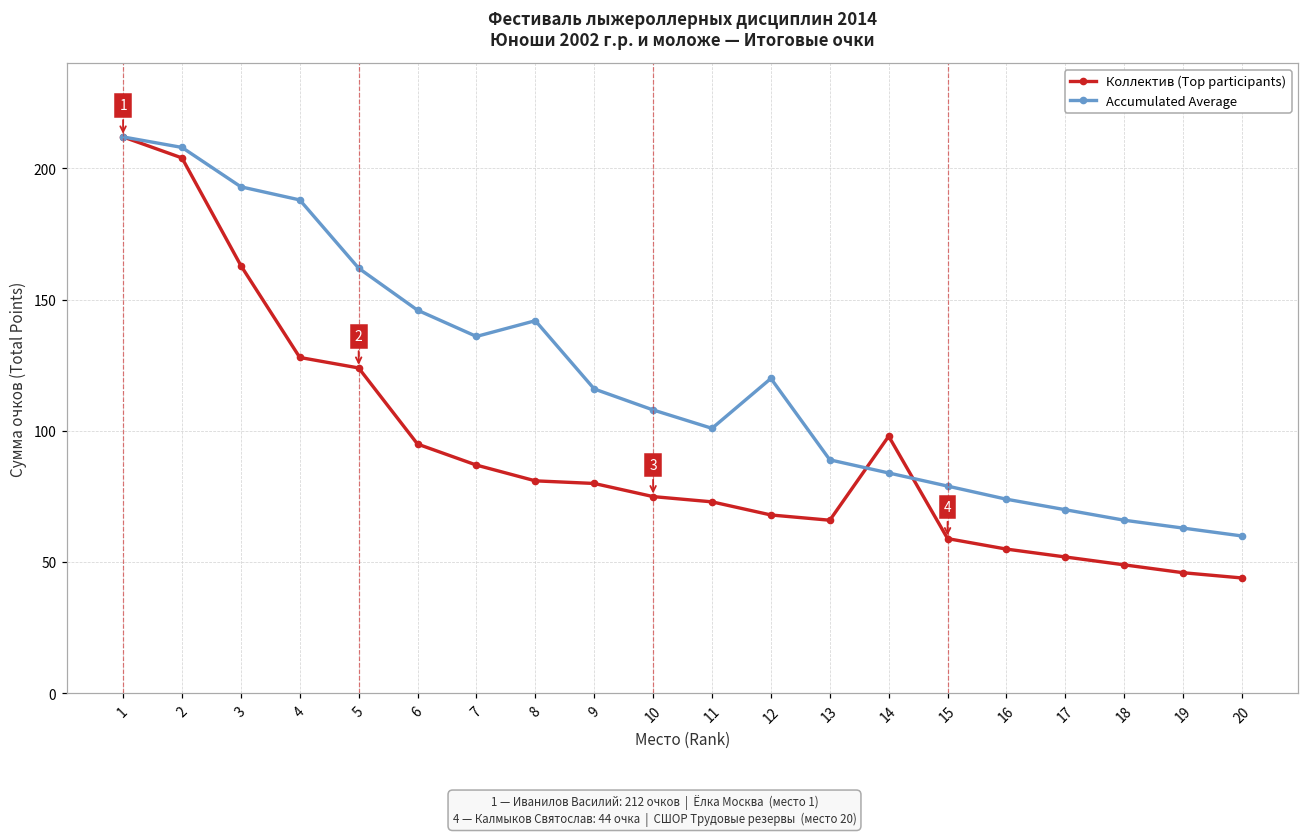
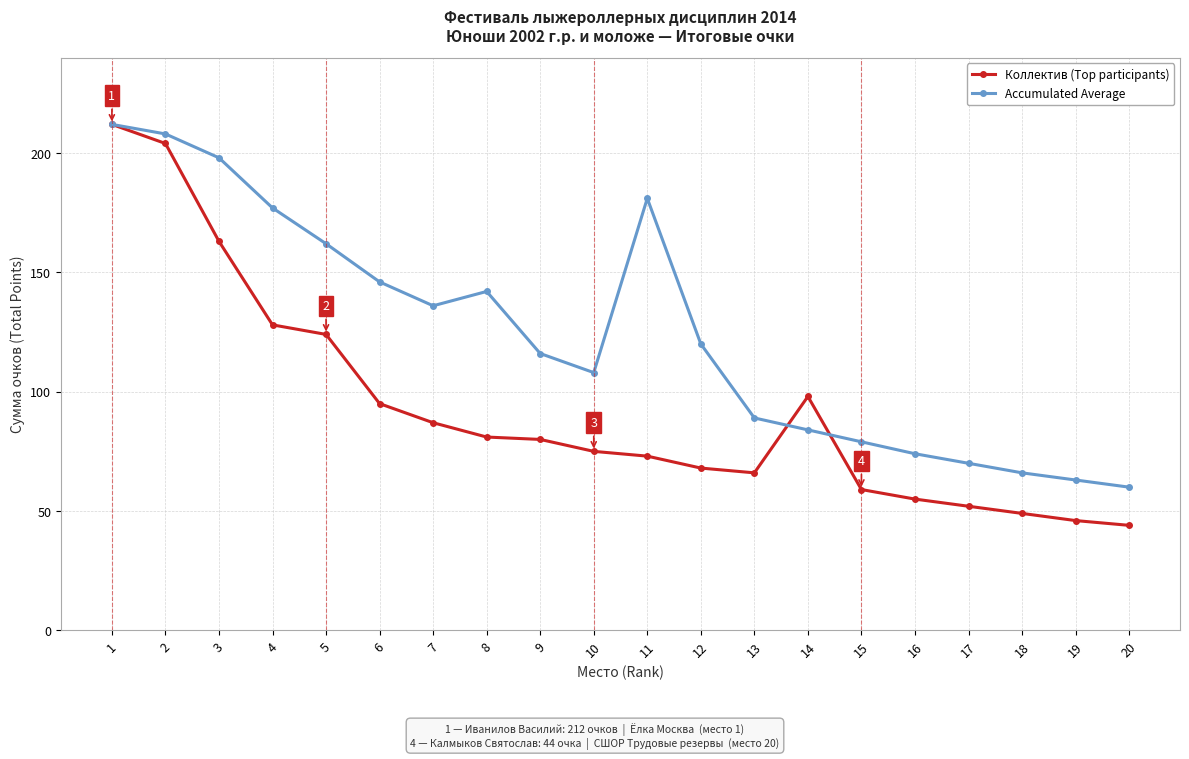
Accumulated Average, 3: 193 -> 198
Accumulated Average, 4: 188 -> 177
Accumulated Average, 11: 101 -> 181
